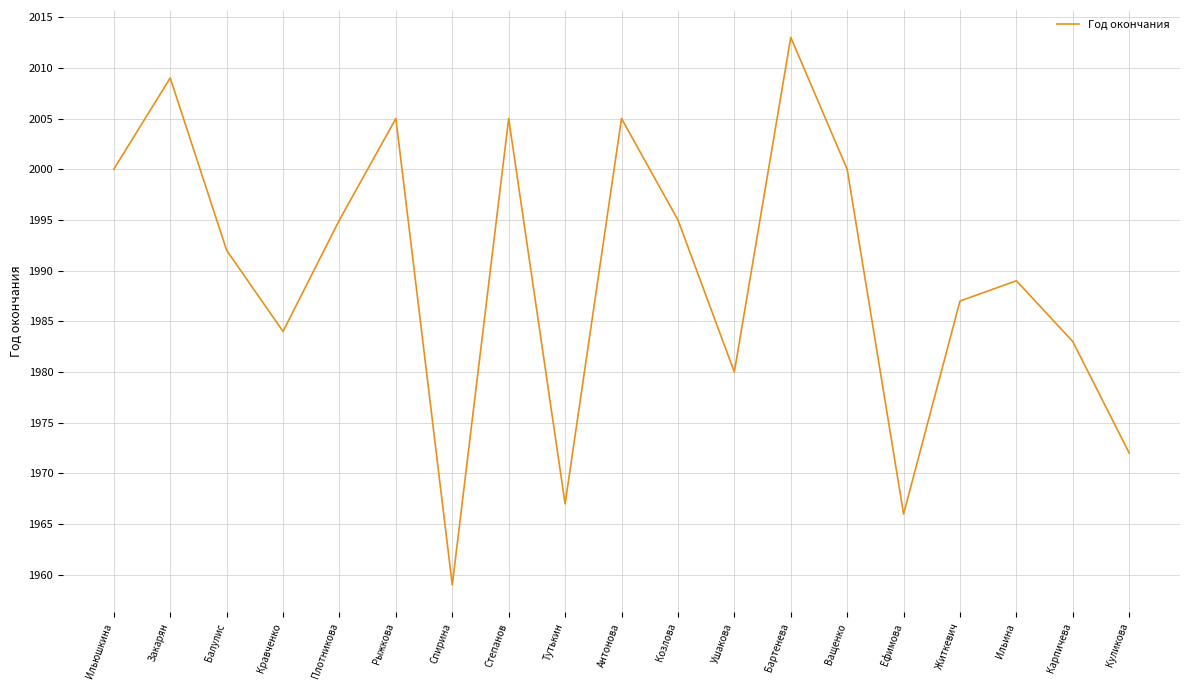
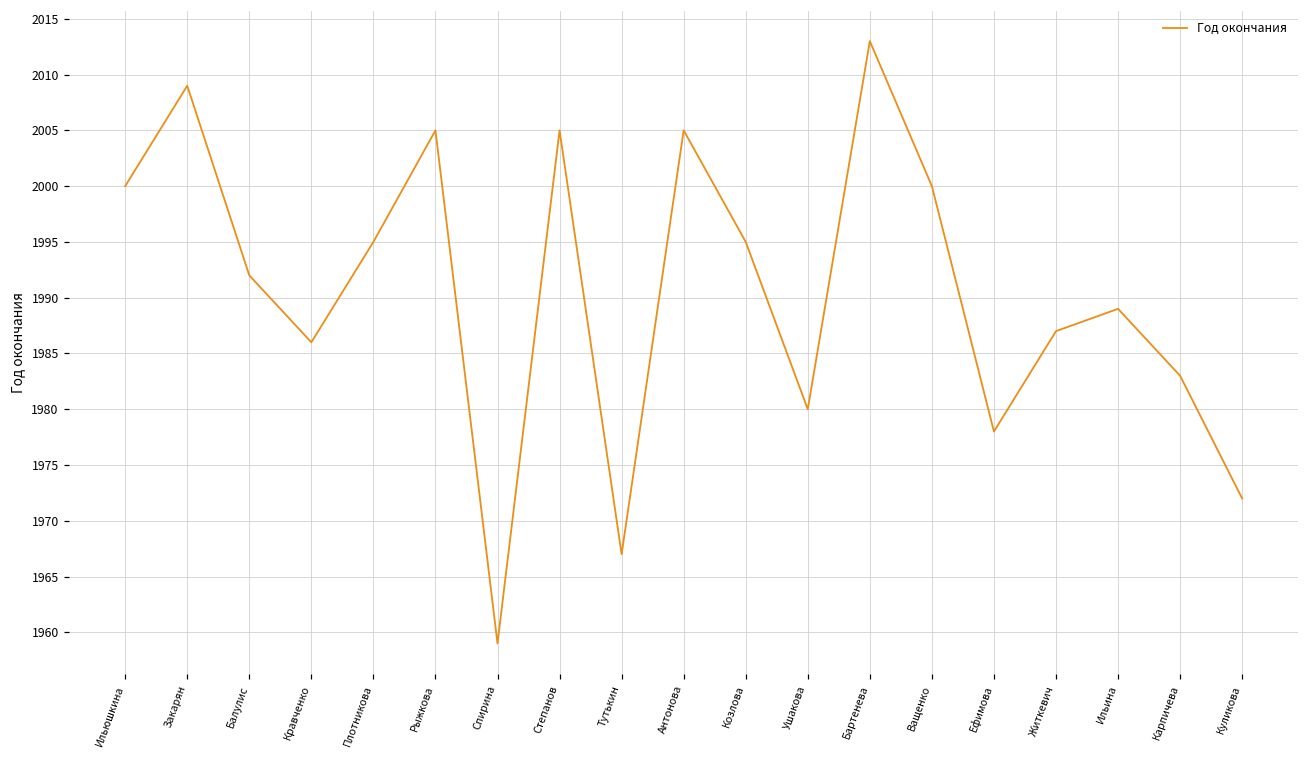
Кравченко: 1984 -> 1986
Ефимова: 1966 -> 1978
